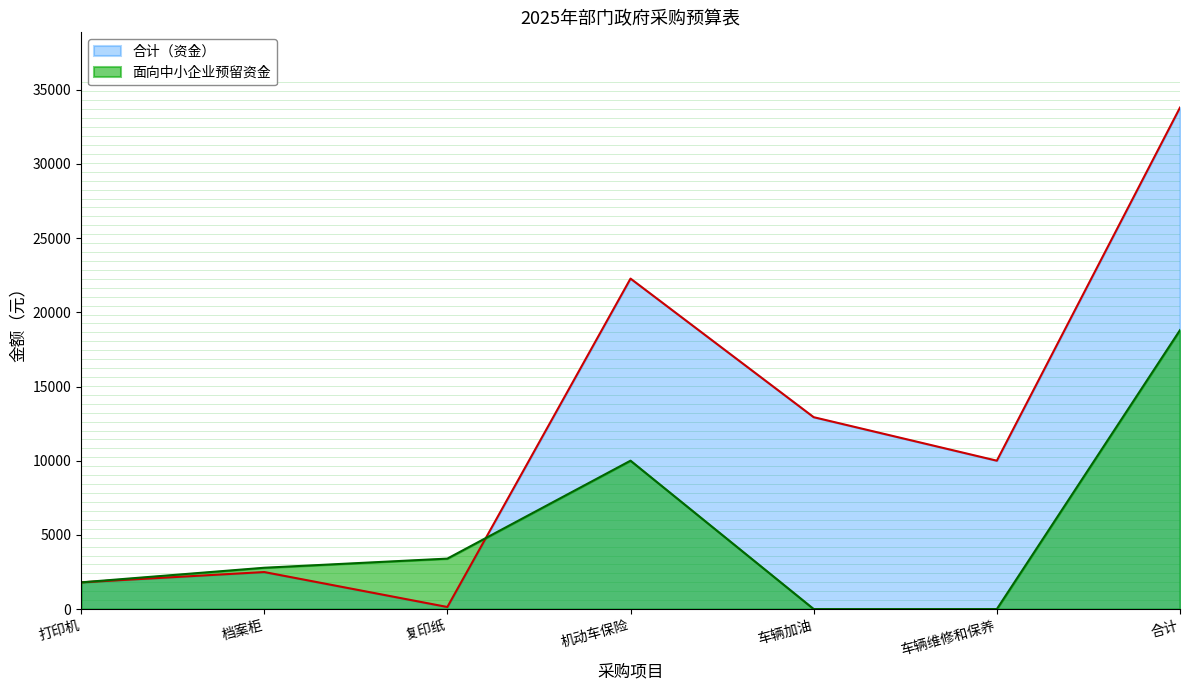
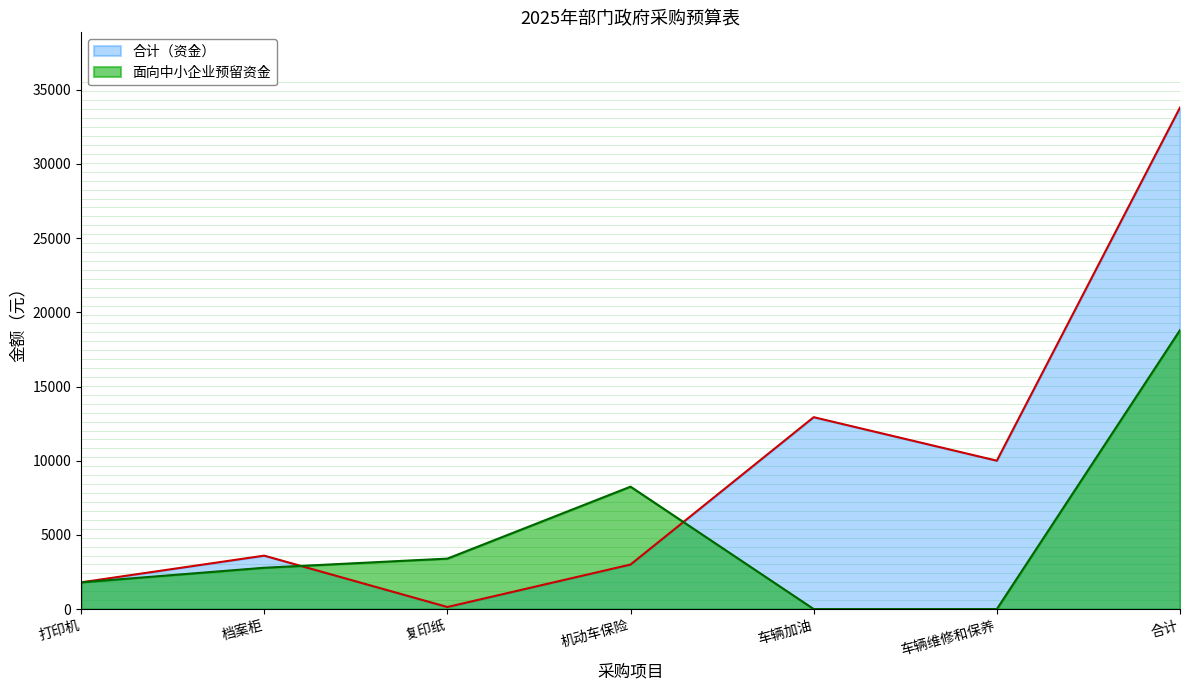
合计（资金）, 档案柜: 2500 -> 3600
合计（资金）, 机动车保险: 22300 -> 3000
面向中小企业预留资金, 机动车保险: 10000 -> 8200
